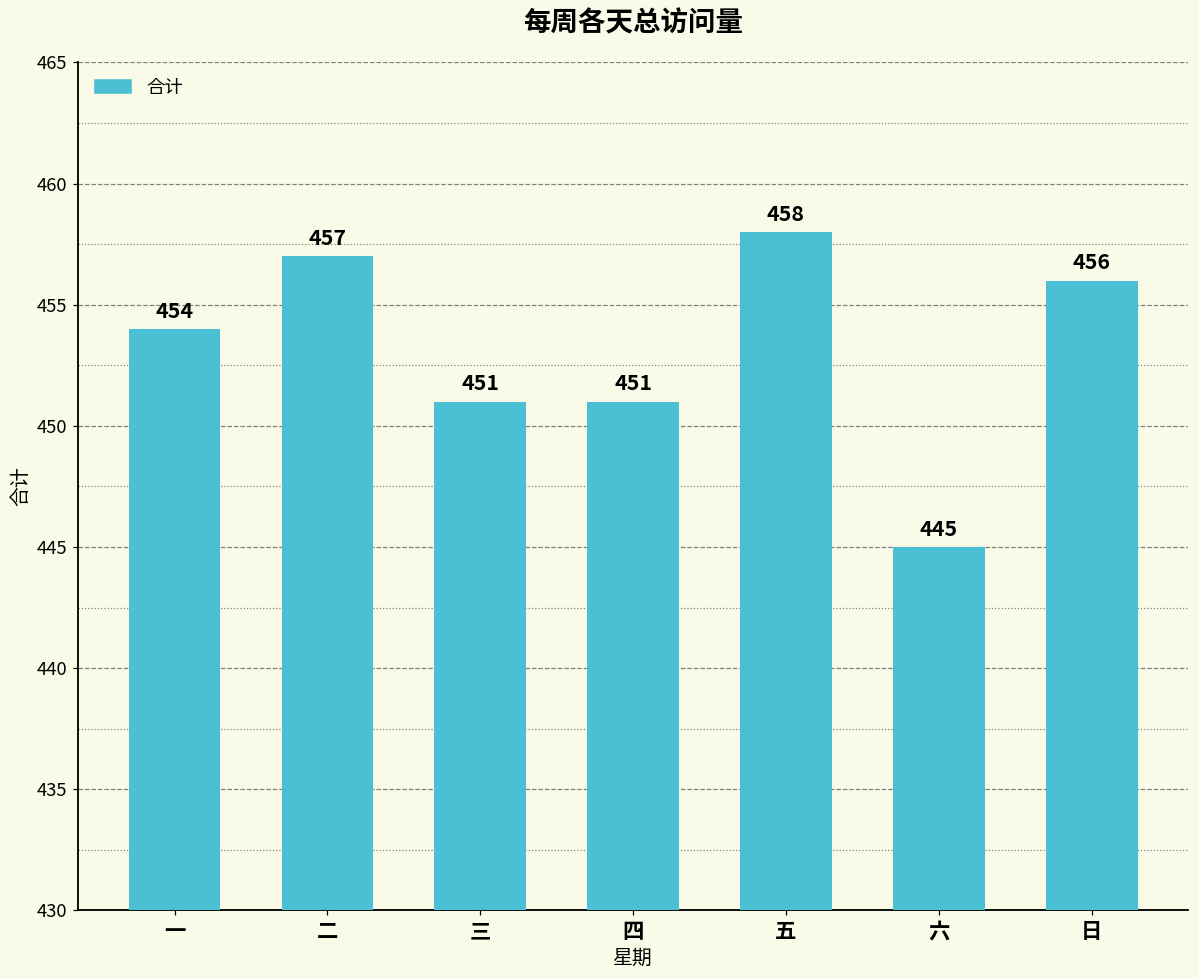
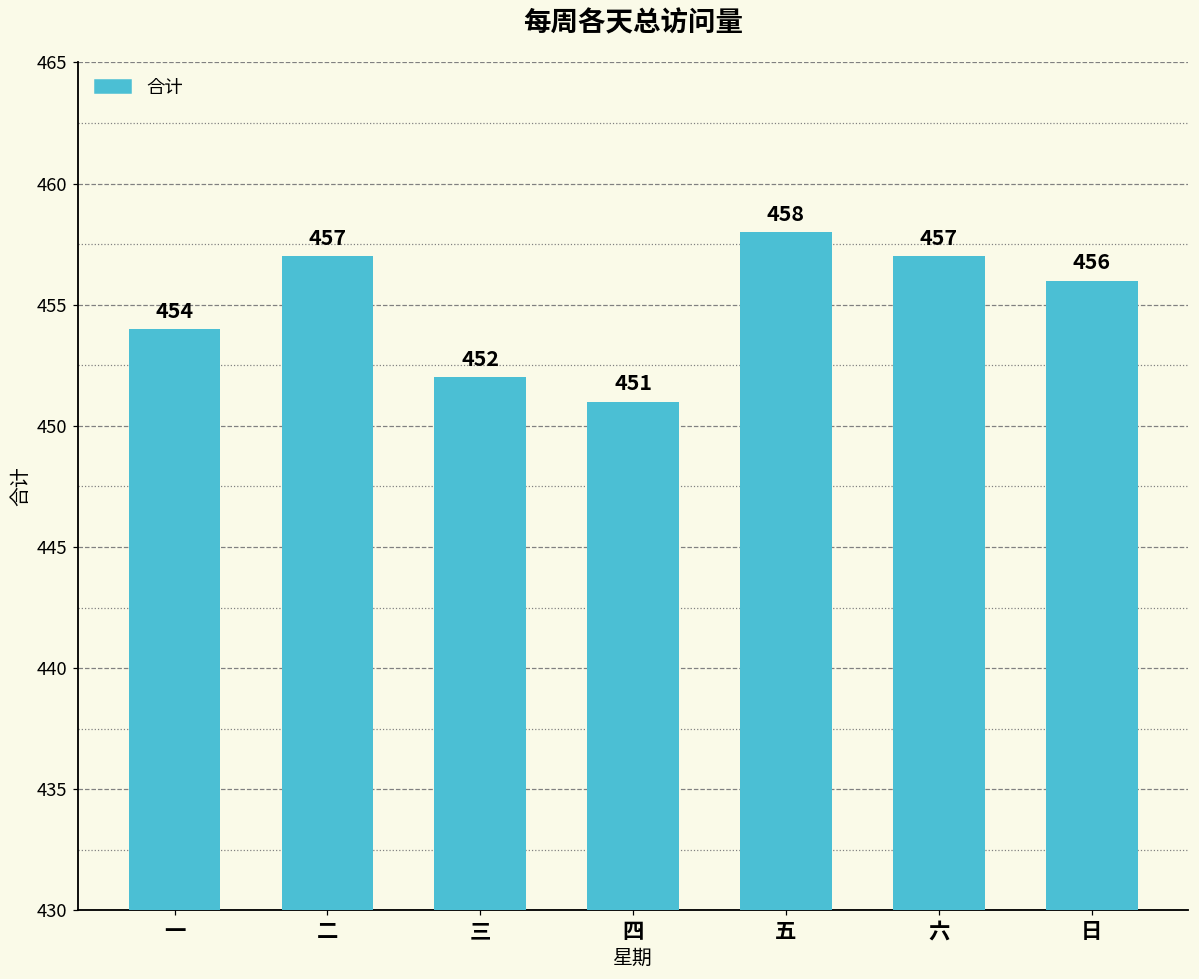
三: 451 -> 452
六: 445 -> 457
